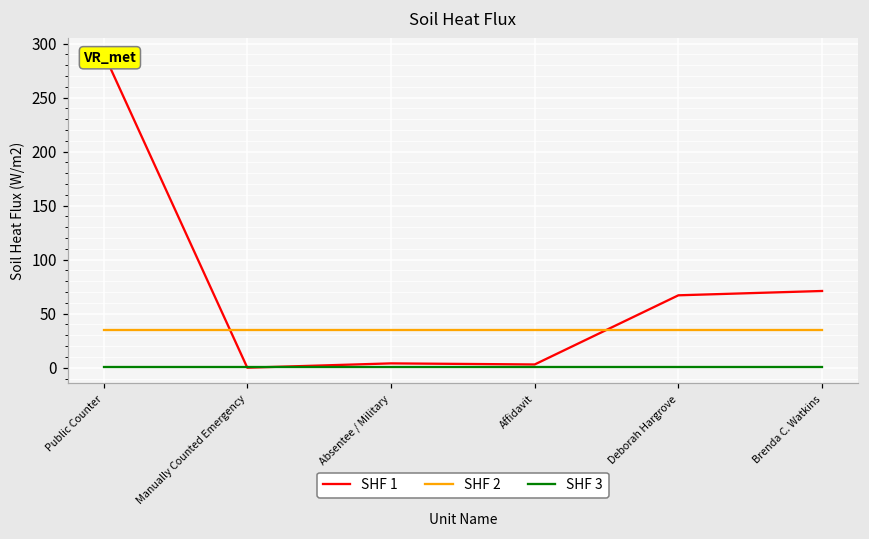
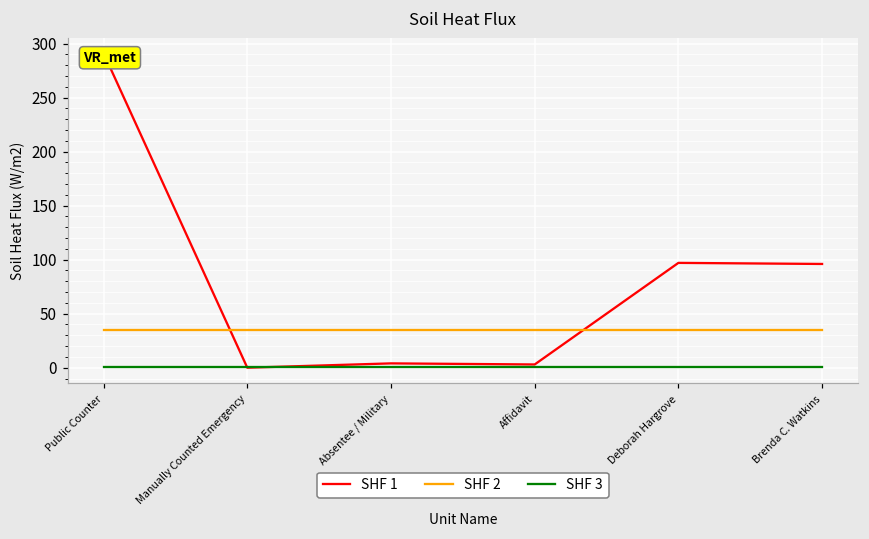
SHF 1, Deborah Hargrove: 70 -> 100
SHF 1, Brenda C. Watkins: 70 -> 100
